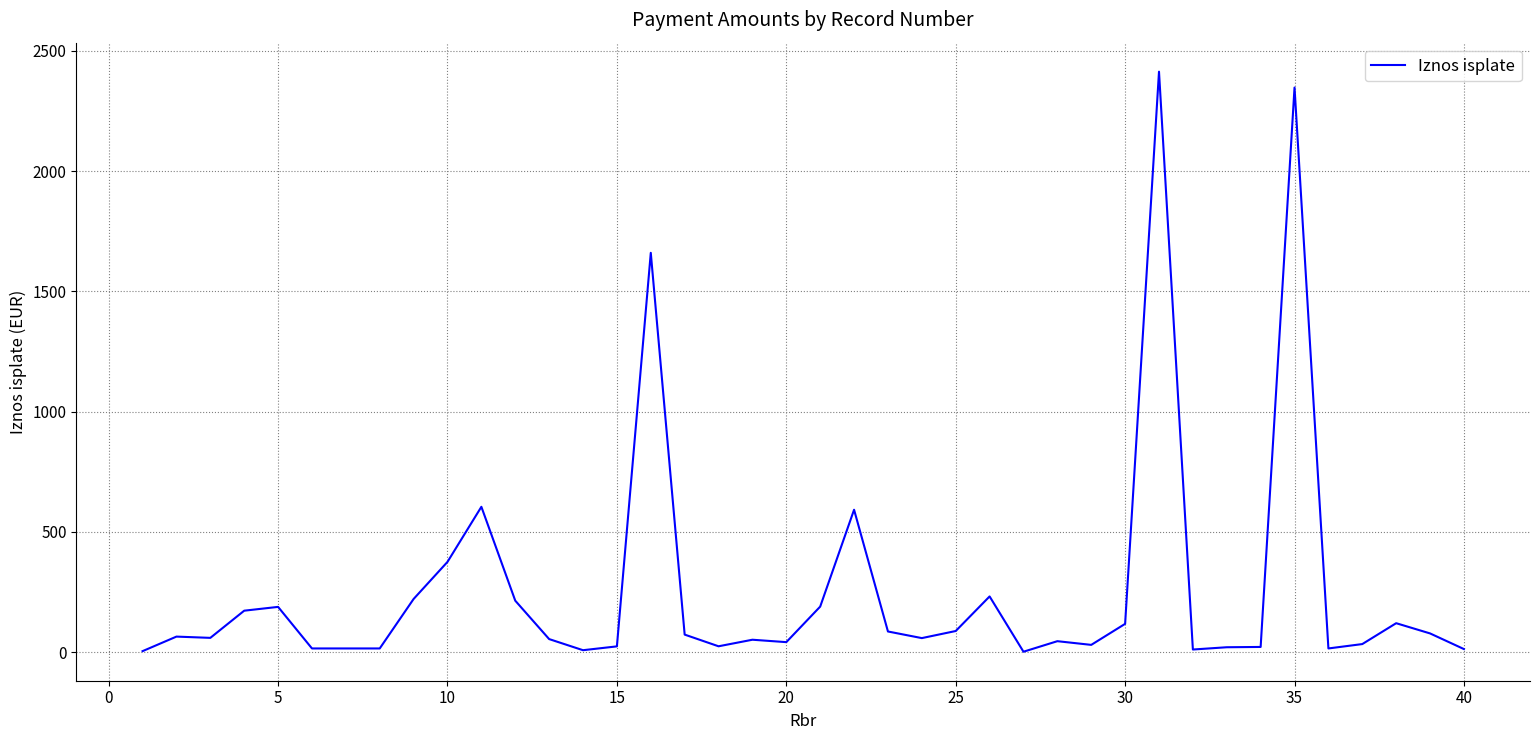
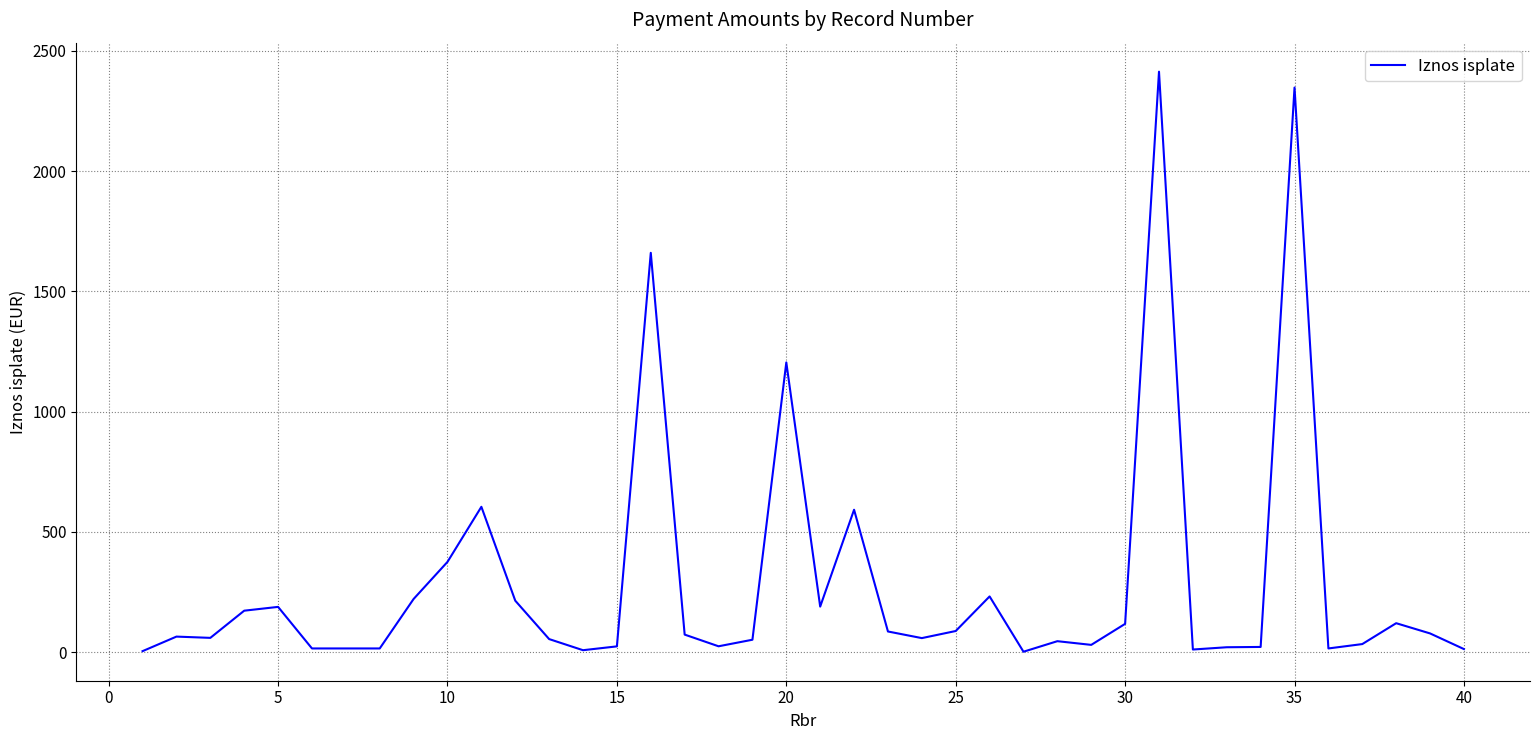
20: 40 -> 1200
